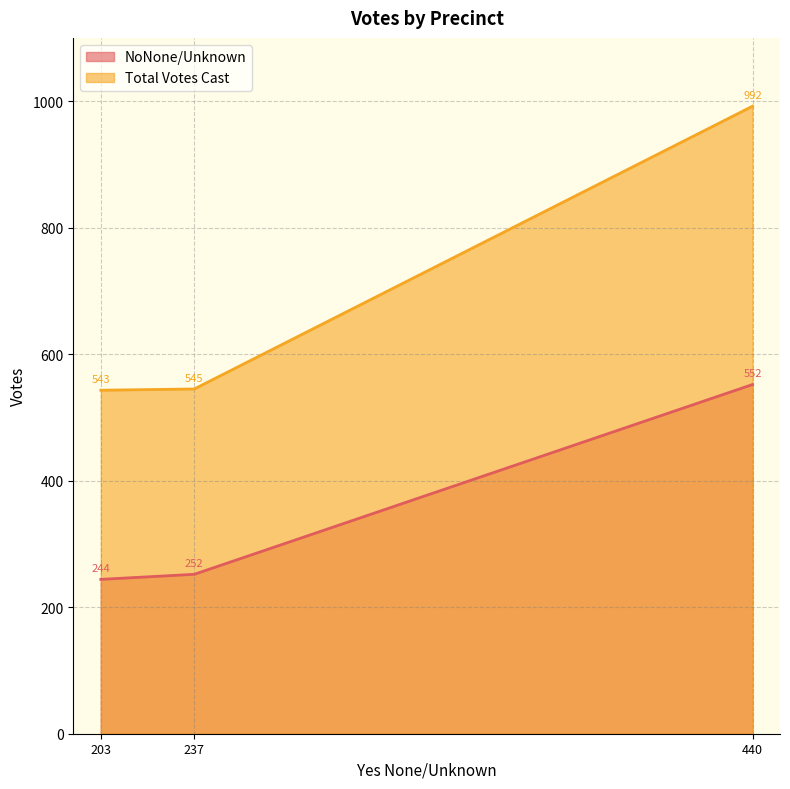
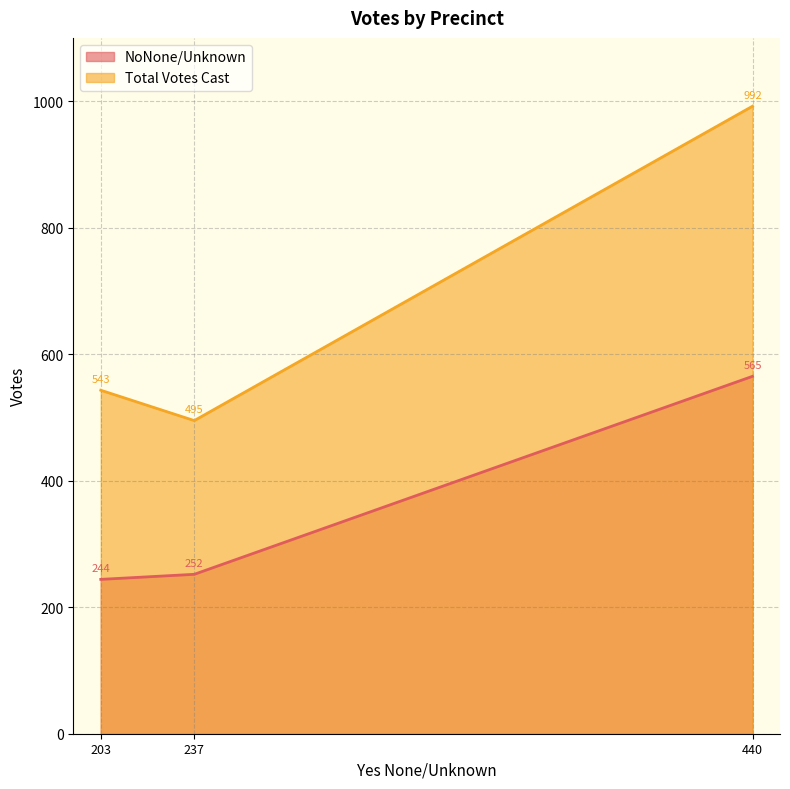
Total Votes Cast, 237: 545 -> 495
NoNone/Unknown, 440: 552 -> 565
